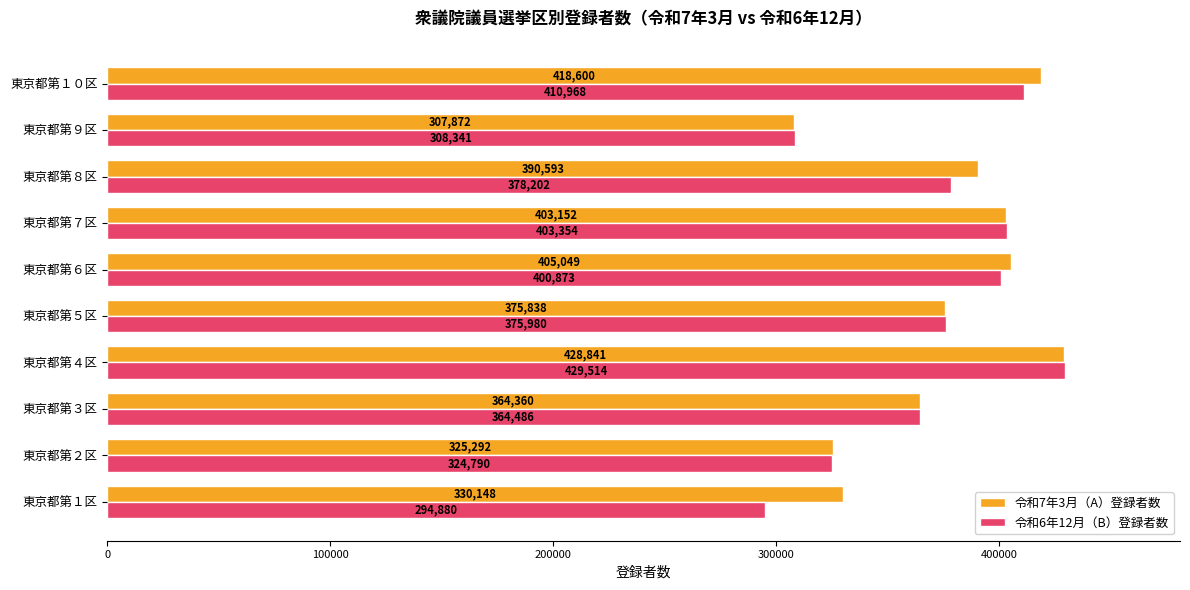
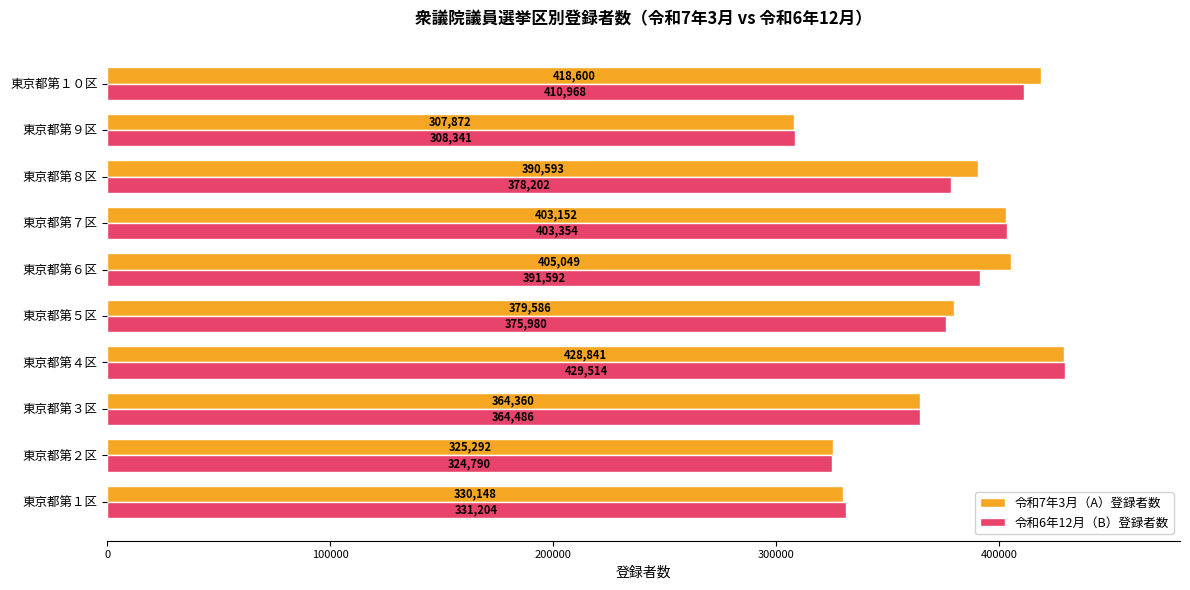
令和6年12月（B）登録者数, 東京都第６区: 400,873 -> 391,592
令和7年3月（A）登録者数, 東京都第５区: 375,838 -> 379,586
令和6年12月（B）登録者数, 東京都第１区: 294,880 -> 331,204
